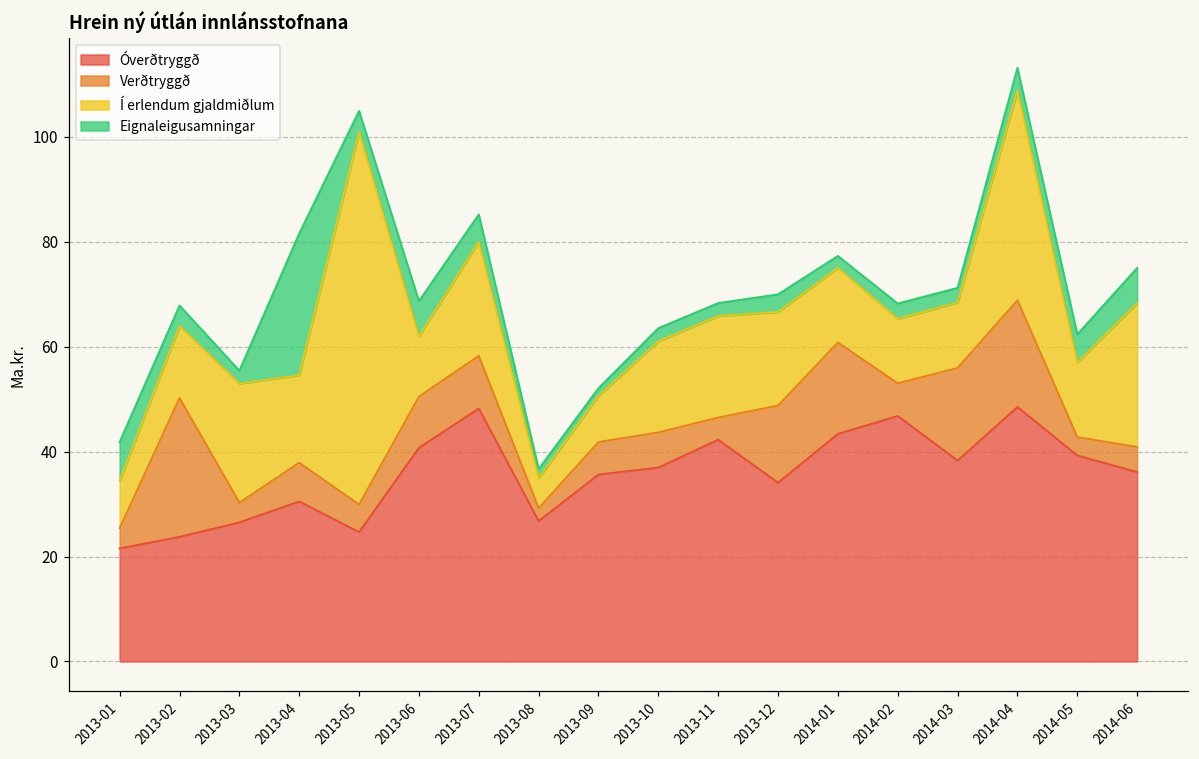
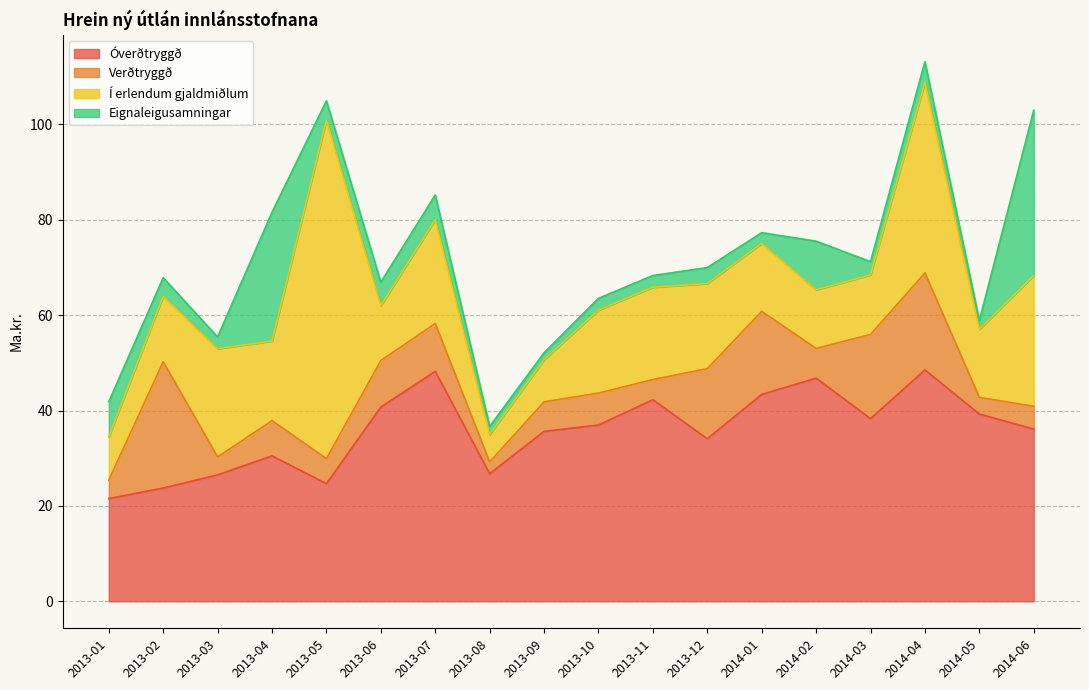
Eignaleigusamningar, 2013-06: 7 -> 5
Eignaleigusamningar, 2014-02: 3 -> 10
Eignaleigusamningar, 2014-05: 5 -> 2
Eignaleigusamningar, 2014-06: 7 -> 35
